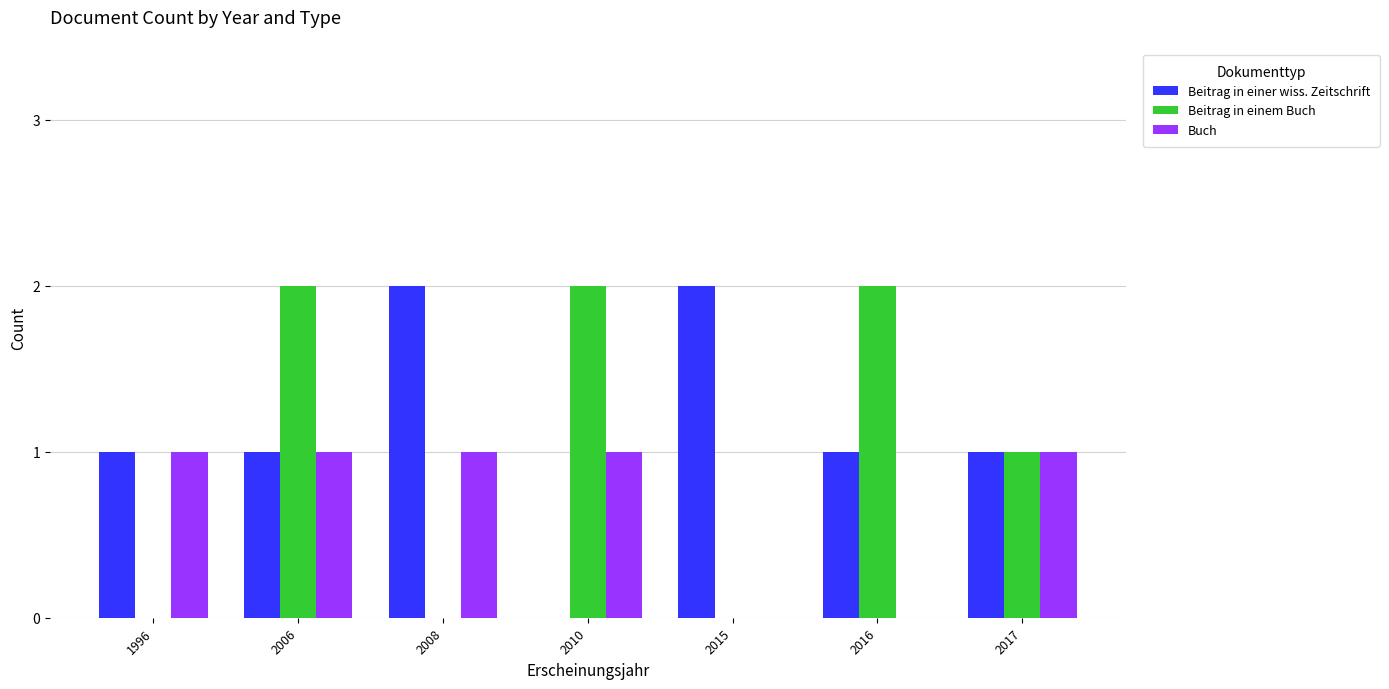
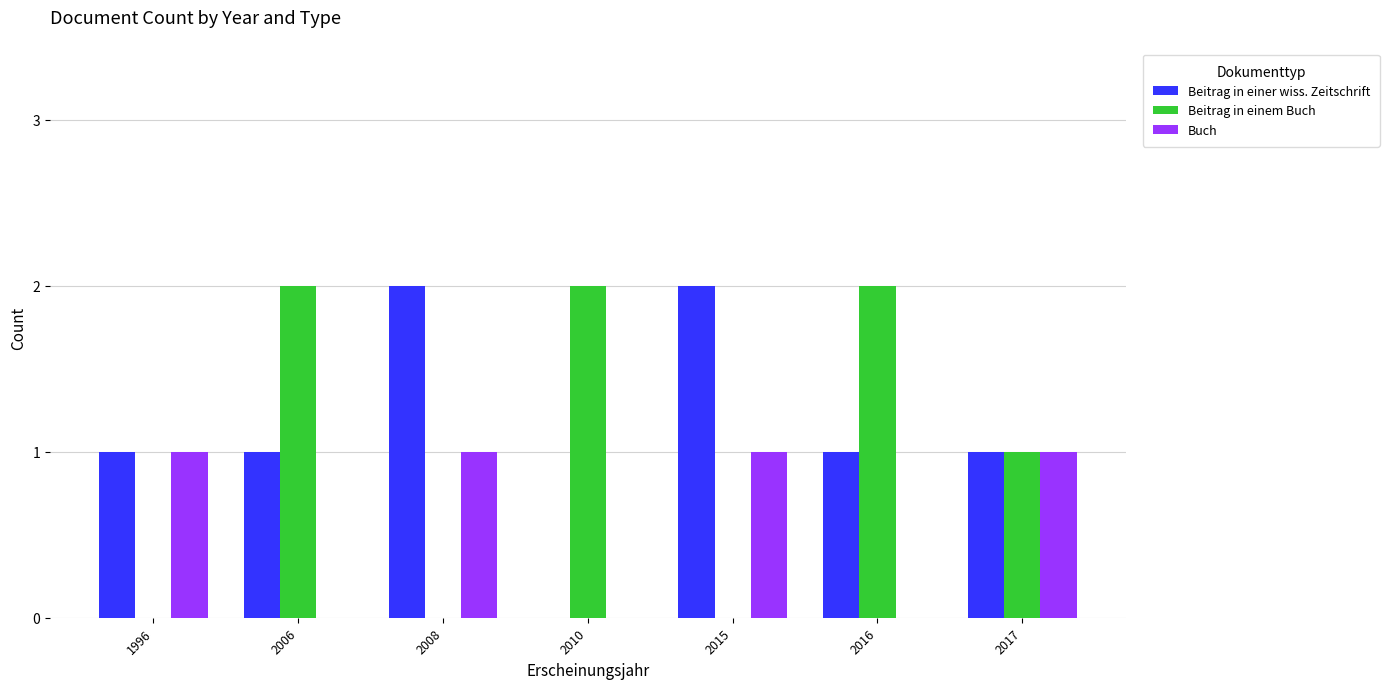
Buch, 2006: 1 -> 0
Buch, 2010: 1 -> 0
Buch, 2015: 0 -> 1
